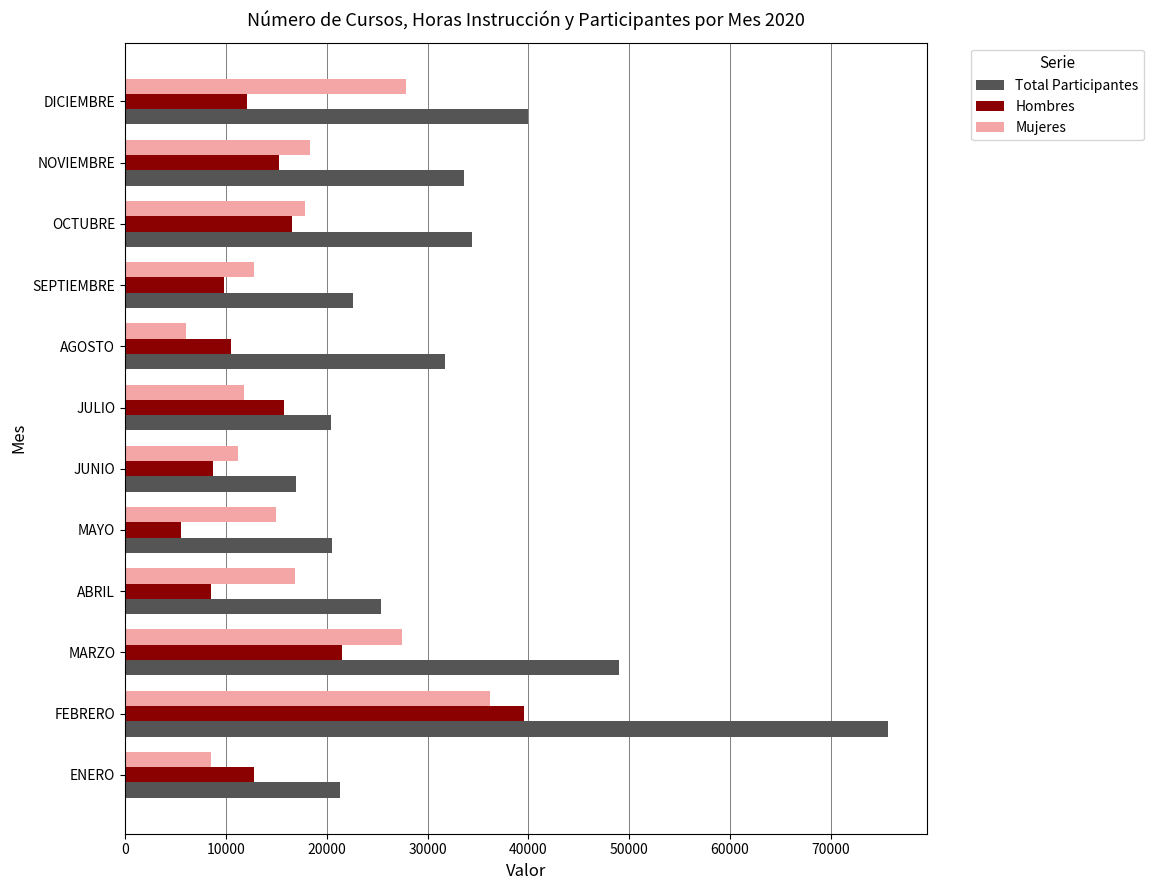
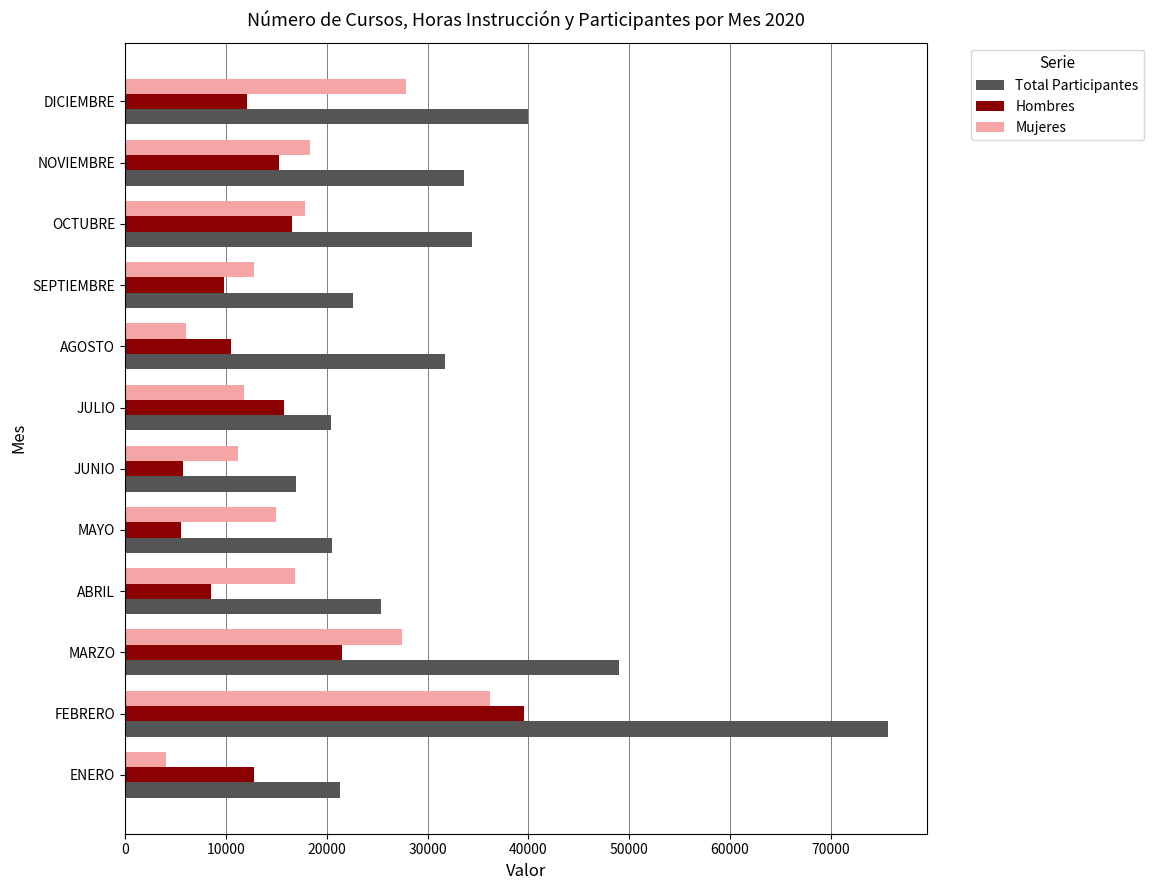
Hombres, JUNIO: 8700 -> 5800
Mujeres, ENERO: 8500 -> 4100
